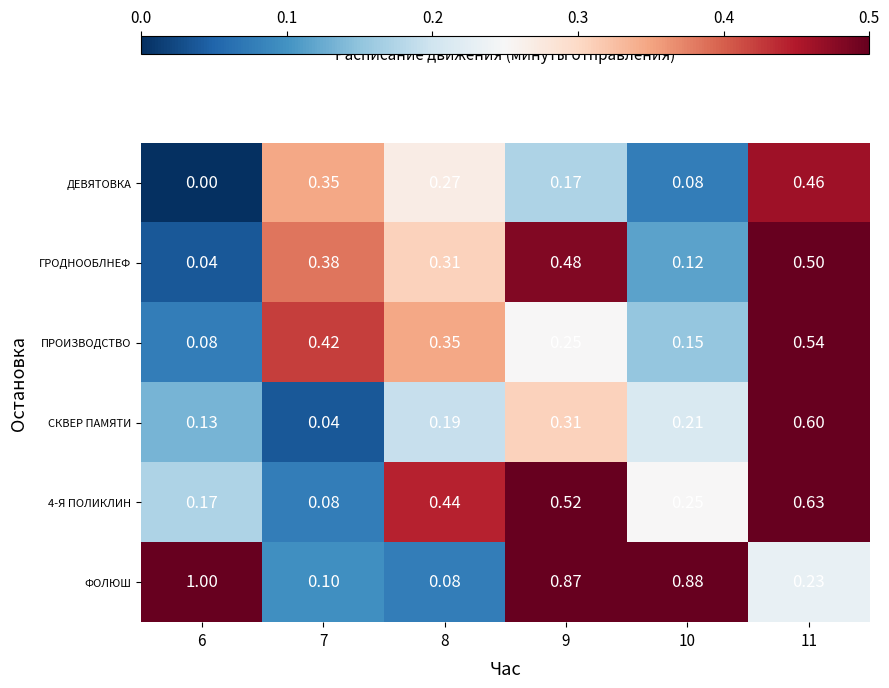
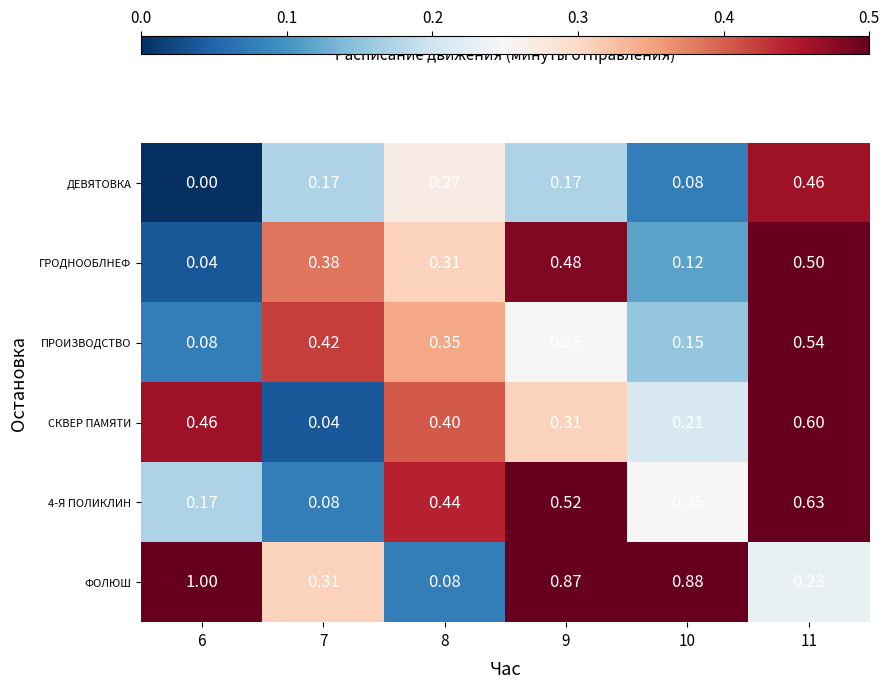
ДЕВЯТОВКА, 7: 0.35 -> 0.17
СКВЕР ПАМЯТИ, 6: 0.13 -> 0.46
СКВЕР ПАМЯТИ, 8: 0.19 -> 0.40
ФОЛЮШ, 7: 0.10 -> 0.31
